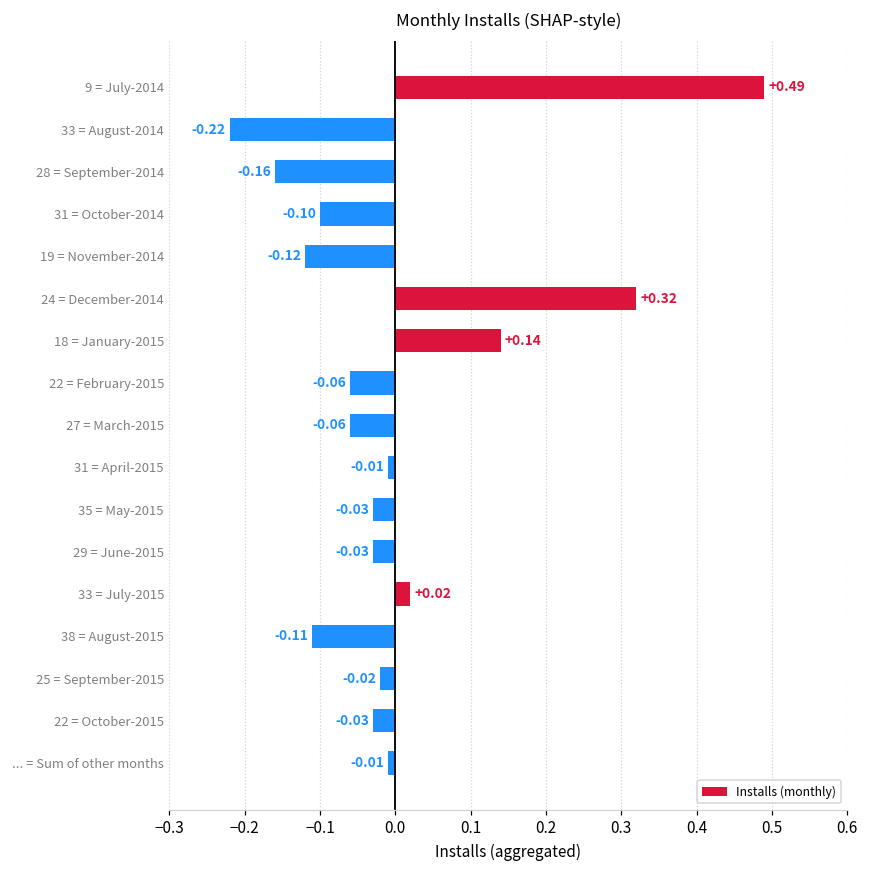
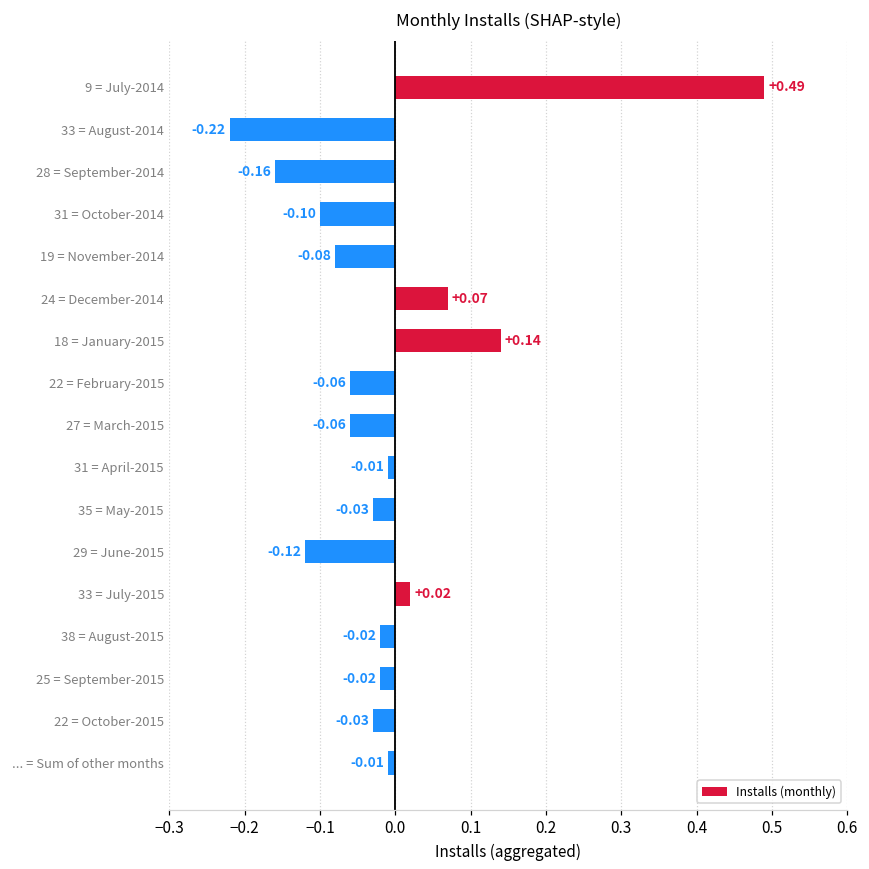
19 = November-2014: -0.12 -> -0.08
24 = December-2014: +0.32 -> +0.07
29 = June-2015: -0.03 -> -0.12
38 = August-2015: -0.11 -> -0.02
